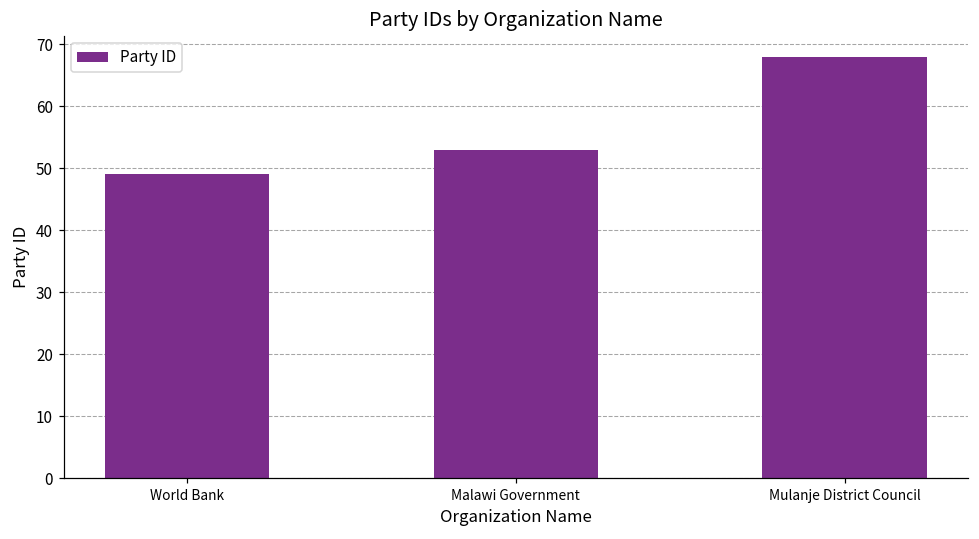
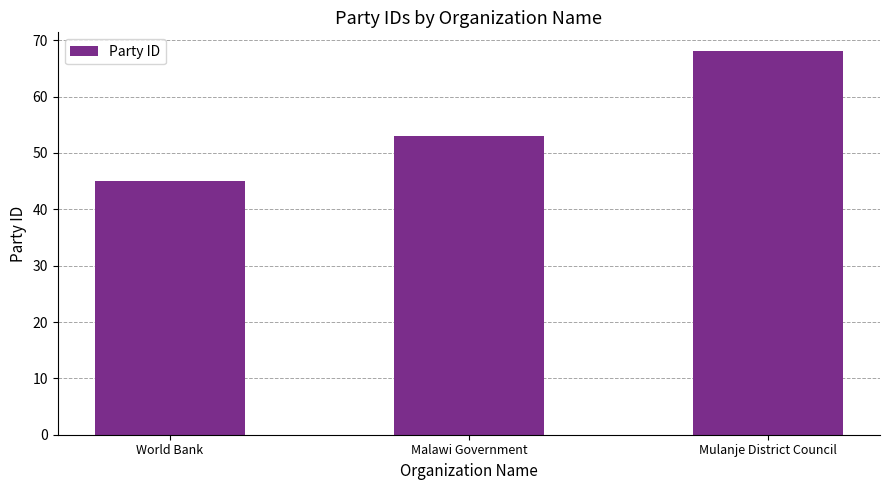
World Bank: 49 -> 45
